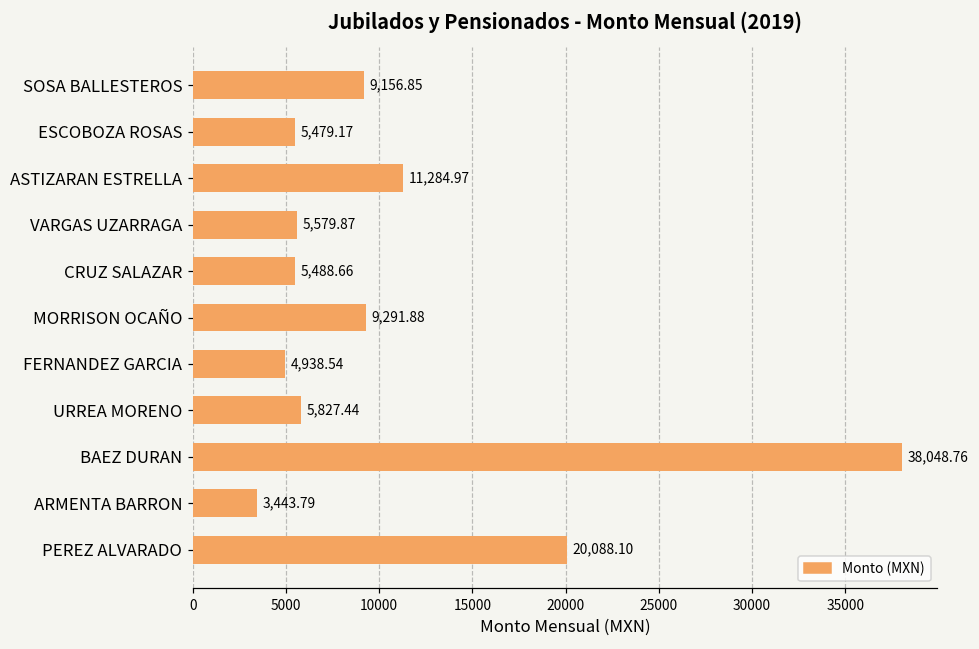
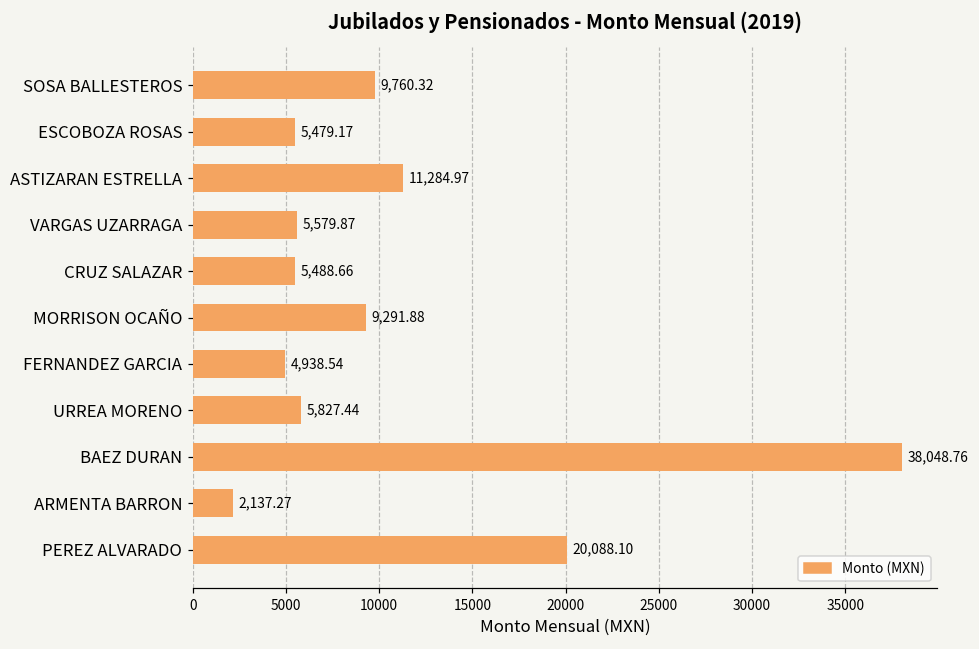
SOSA BALLESTEROS: 9,156.85 -> 9,760.32
ARMENTA BARRON: 3,443.79 -> 2,137.27
